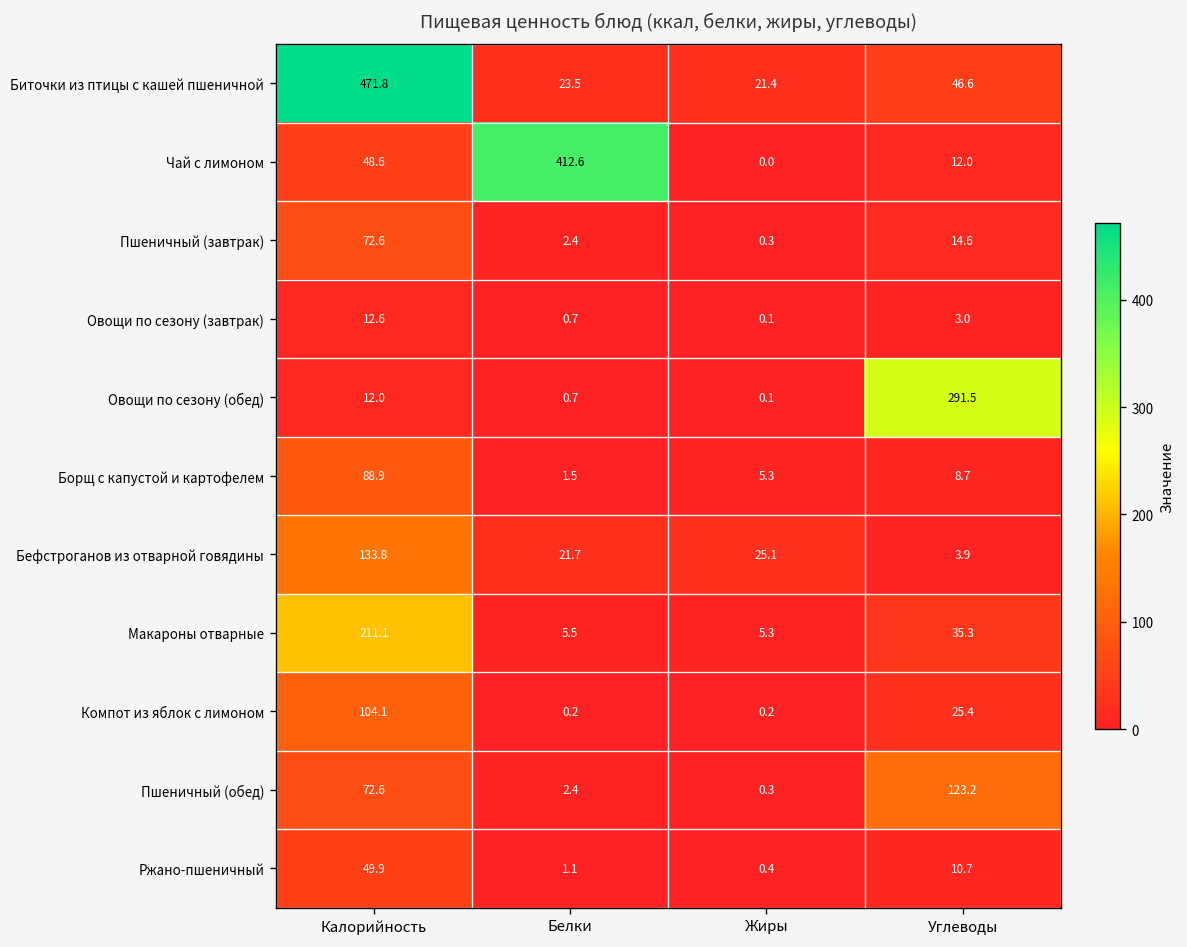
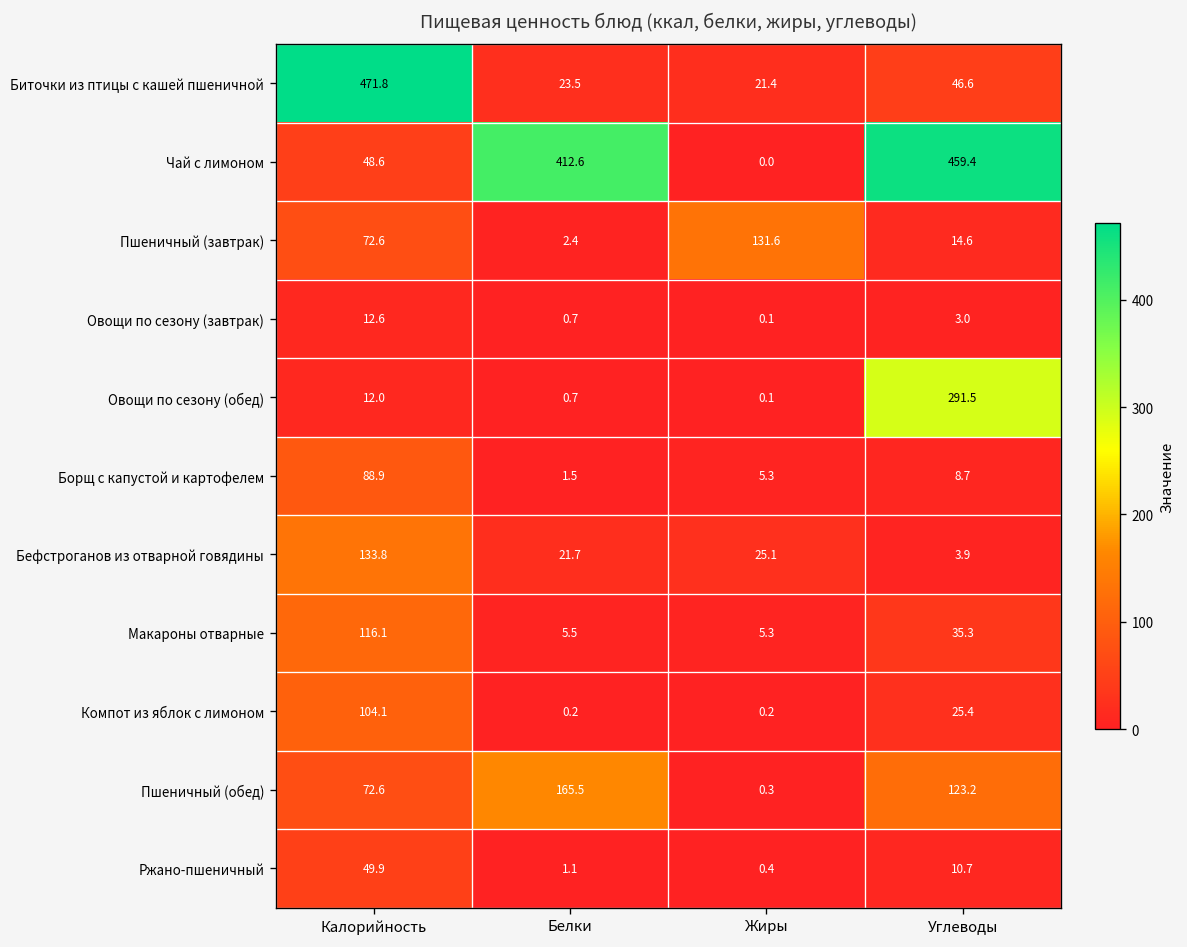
Чай с лимоном, Углеводы: 12.0 -> 459.4
Пшеничный (завтрак), Жиры: 0.3 -> 131.6
Макароны отварные, Калорийность: 211.1 -> 116.1
Пшеничный (обед), Белки: 2.4 -> 165.5
